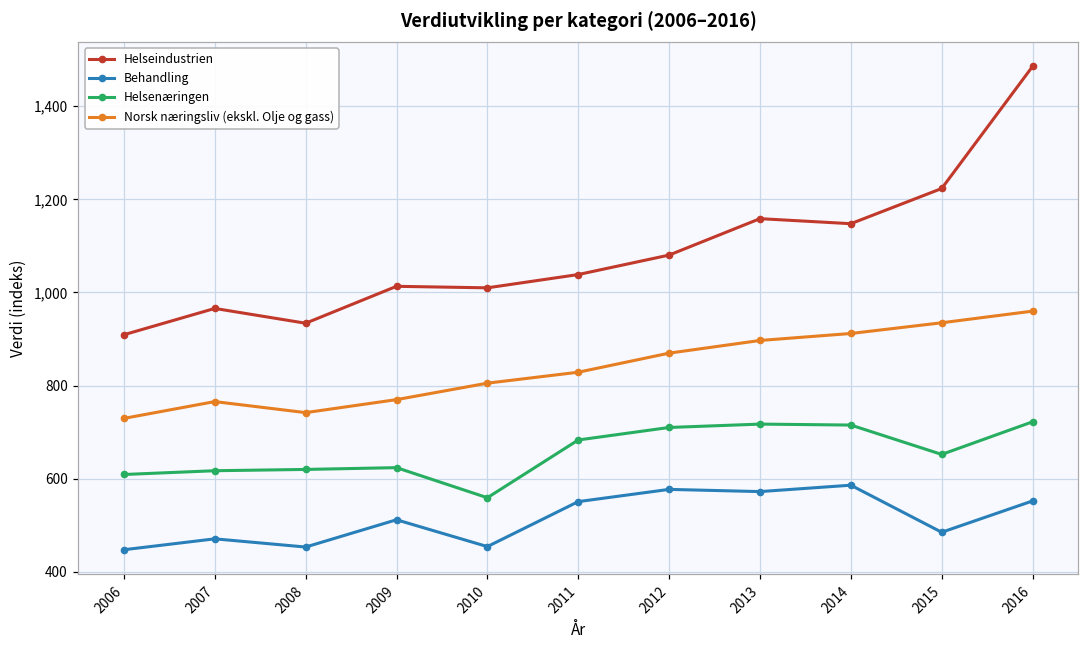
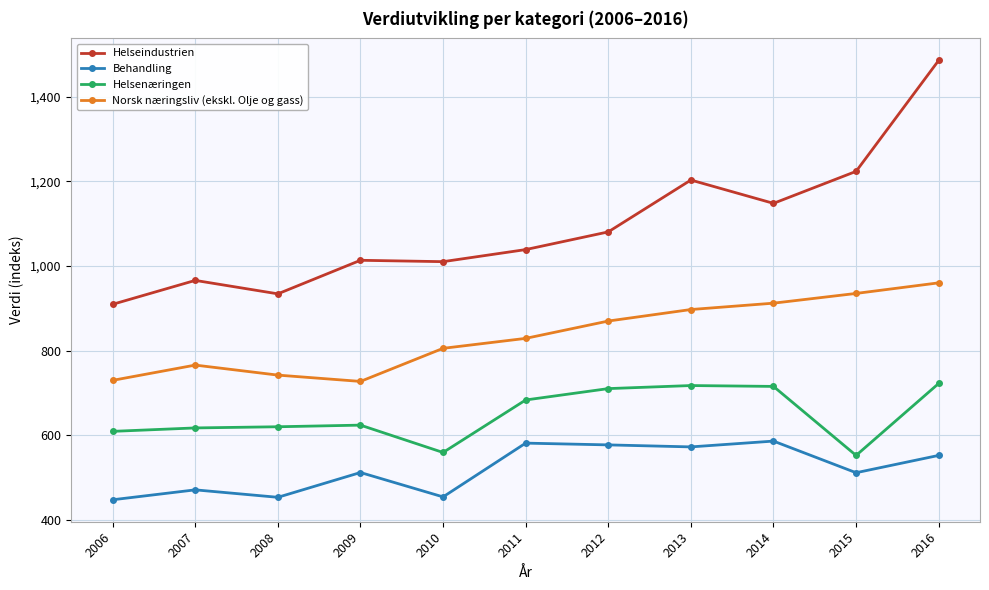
Norsk næringsliv (ekskl. Olje og gass), 2009: 770 -> 730
Behandling, 2011: 550 -> 580
Helseindustrien, 2013: 1,160 -> 1,200
Behandling, 2015: 490 -> 510
Helsenæringen, 2015: 650 -> 550
